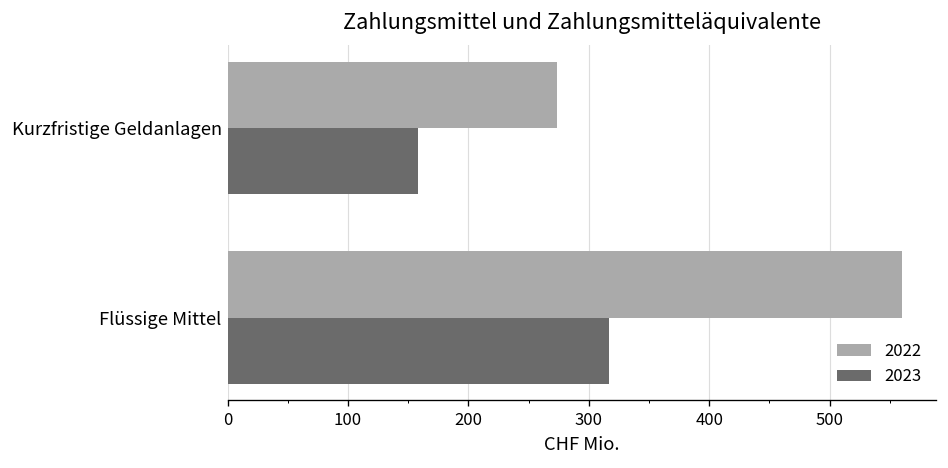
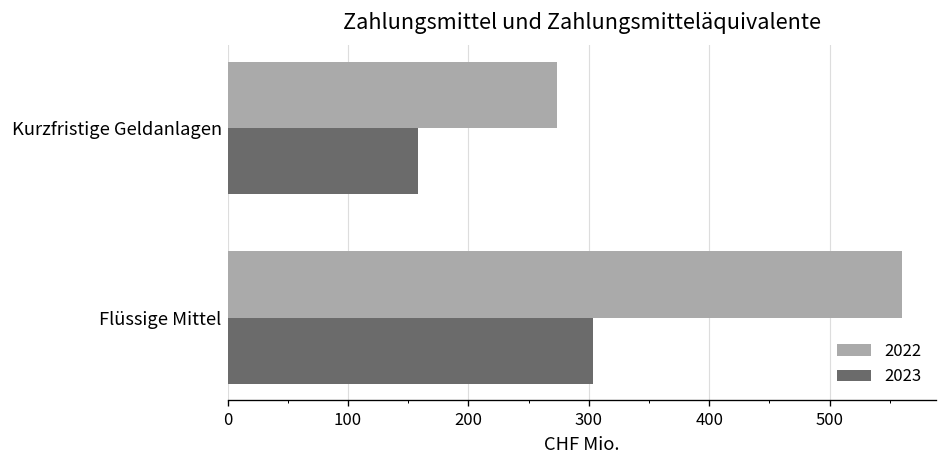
2023, Flüssige Mittel: 317 -> 304
